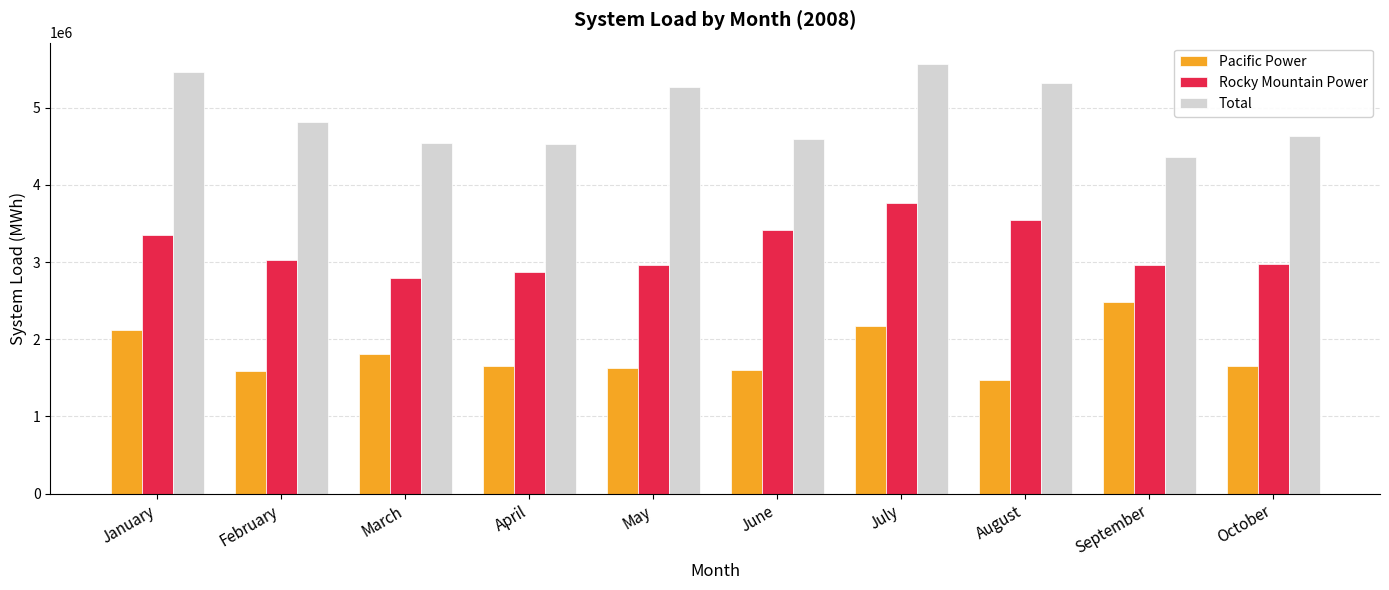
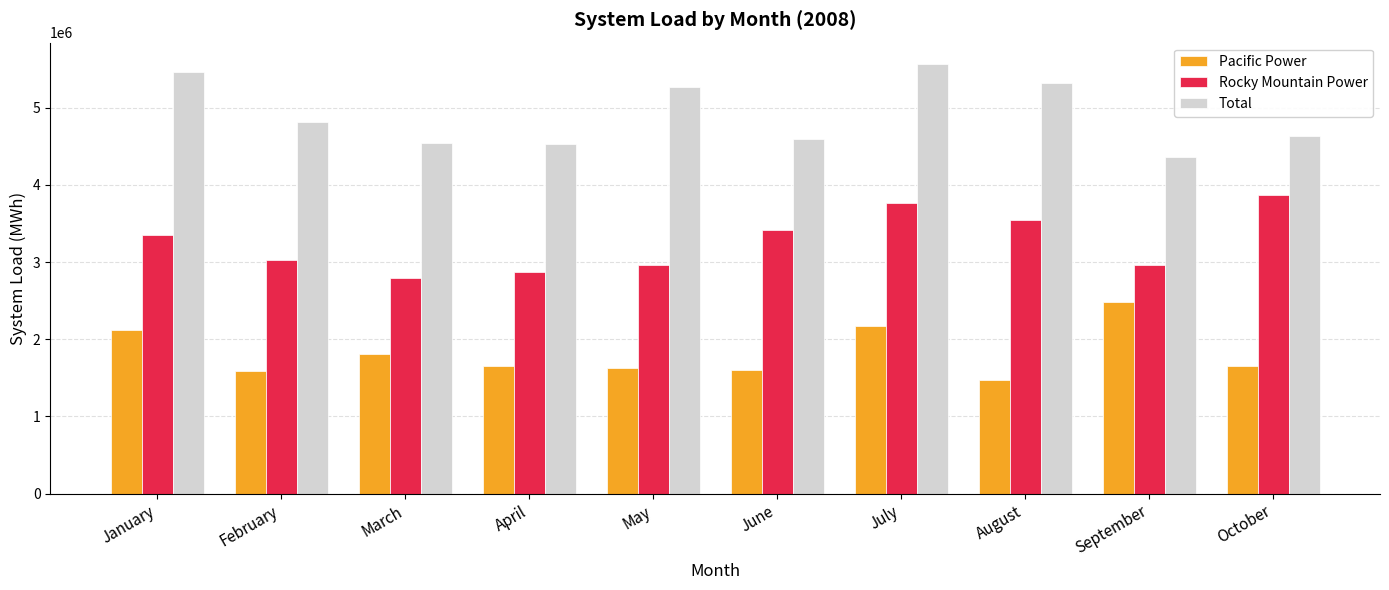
Rocky Mountain Power, October: 3000000 -> 3900000
